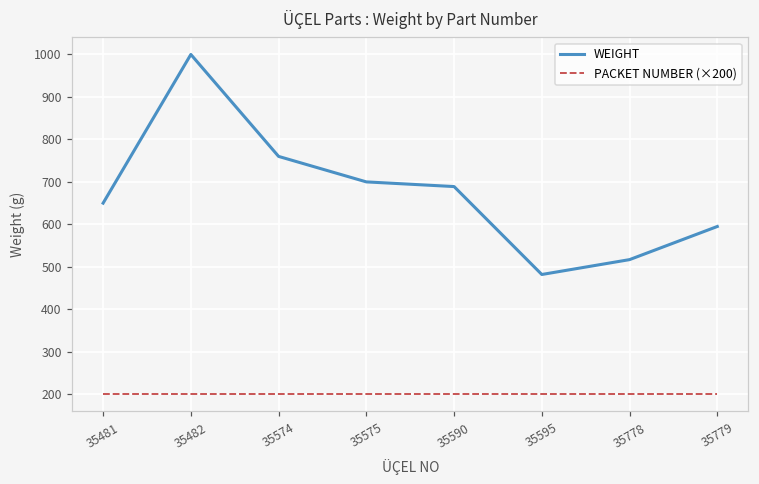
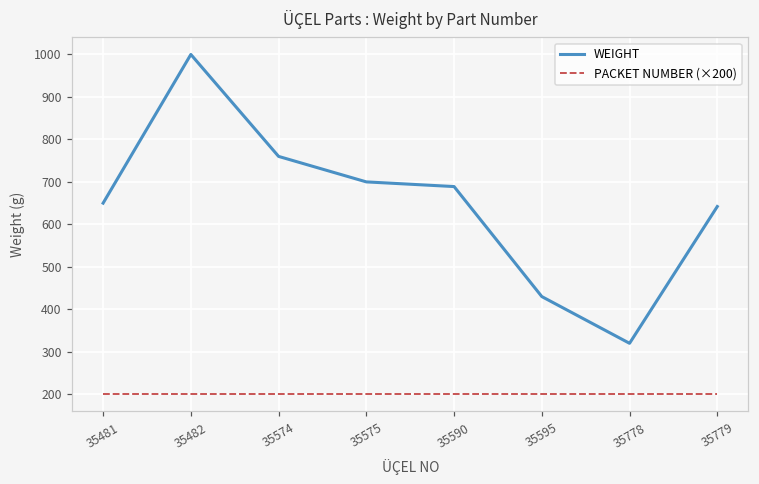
WEIGHT, 35595: 480 -> 430
WEIGHT, 35778: 520 -> 320
WEIGHT, 35779: 600 -> 640
